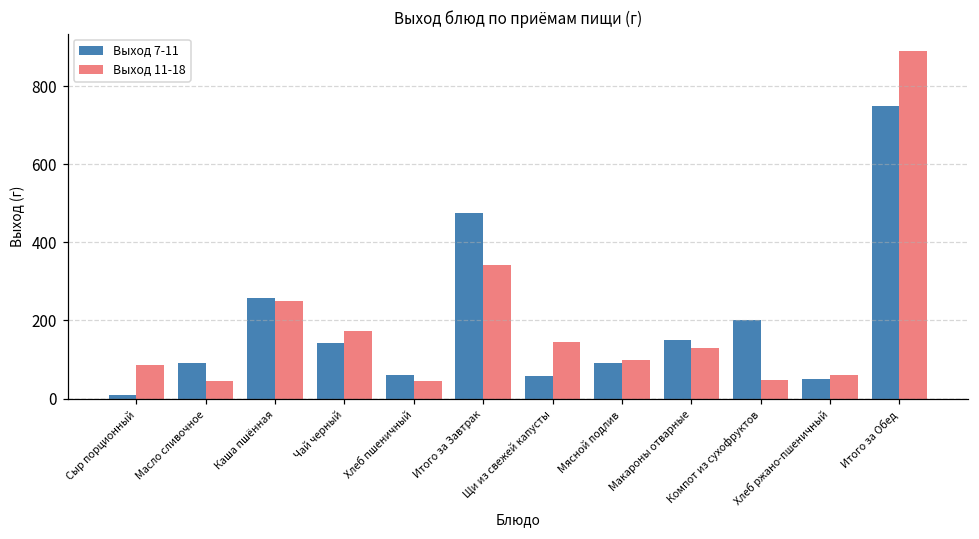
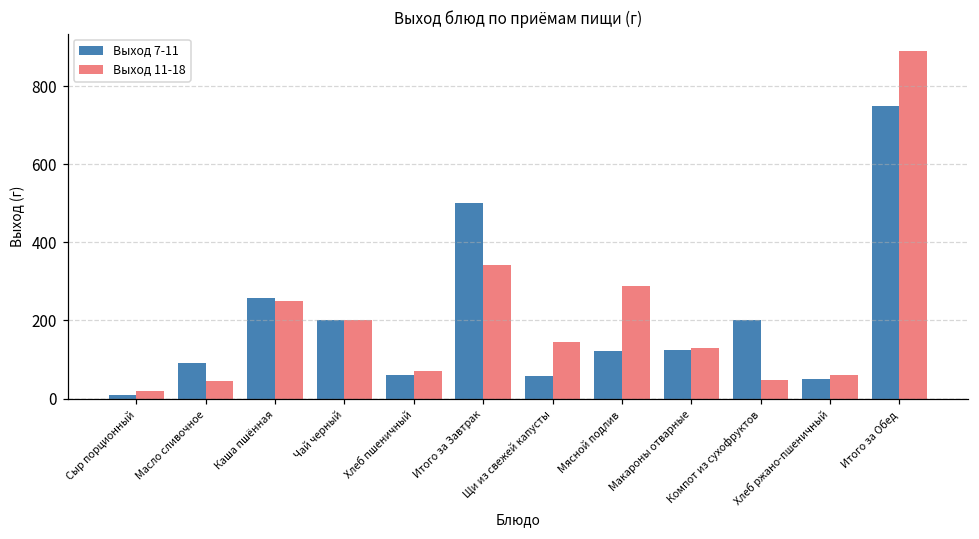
Выход 11-18, Сыр порционный: 90 -> 20
Выход 7-11, Чай черный: 140 -> 200
Выход 11-18, Чай черный: 170 -> 200
Выход 11-18, Хлеб пшеничный: 40 -> 70
Выход 7-11, Итого за Завтрак: 480 -> 500
Выход 7-11, Мясной подлив: 90 -> 120
Выход 11-18, Мясной подлив: 100 -> 290
Выход 7-11, Макароны отварные: 150 -> 130
